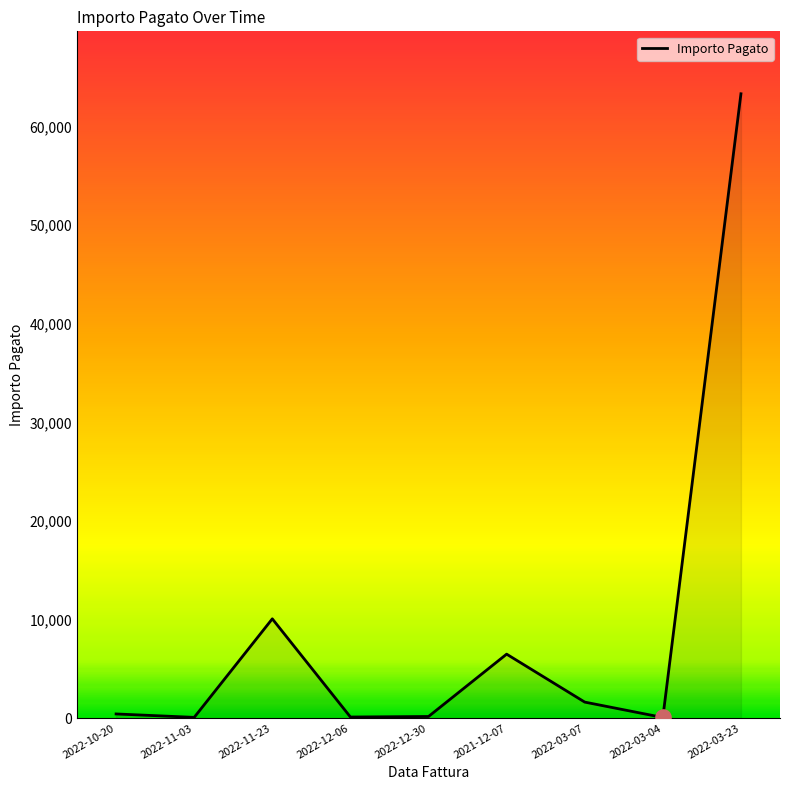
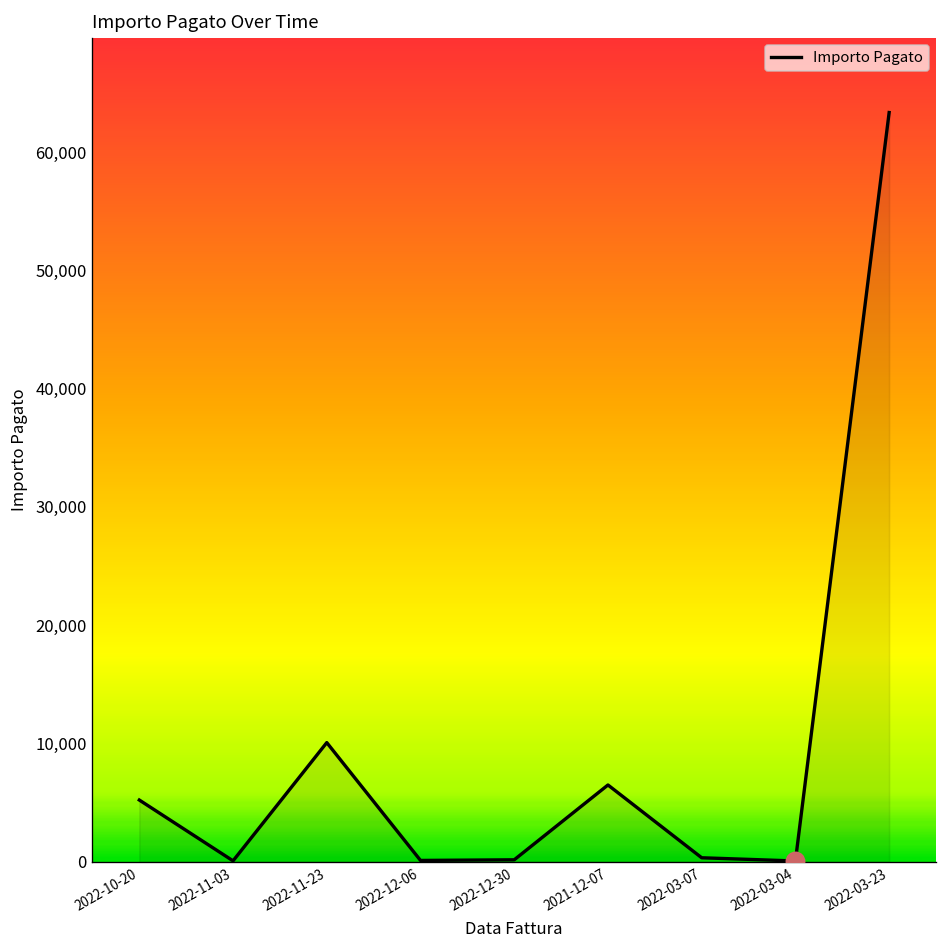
Importo Pagato, 2022-10-20: 0 -> 5,000
Importo Pagato, 2022-03-07: 2,000 -> 0
